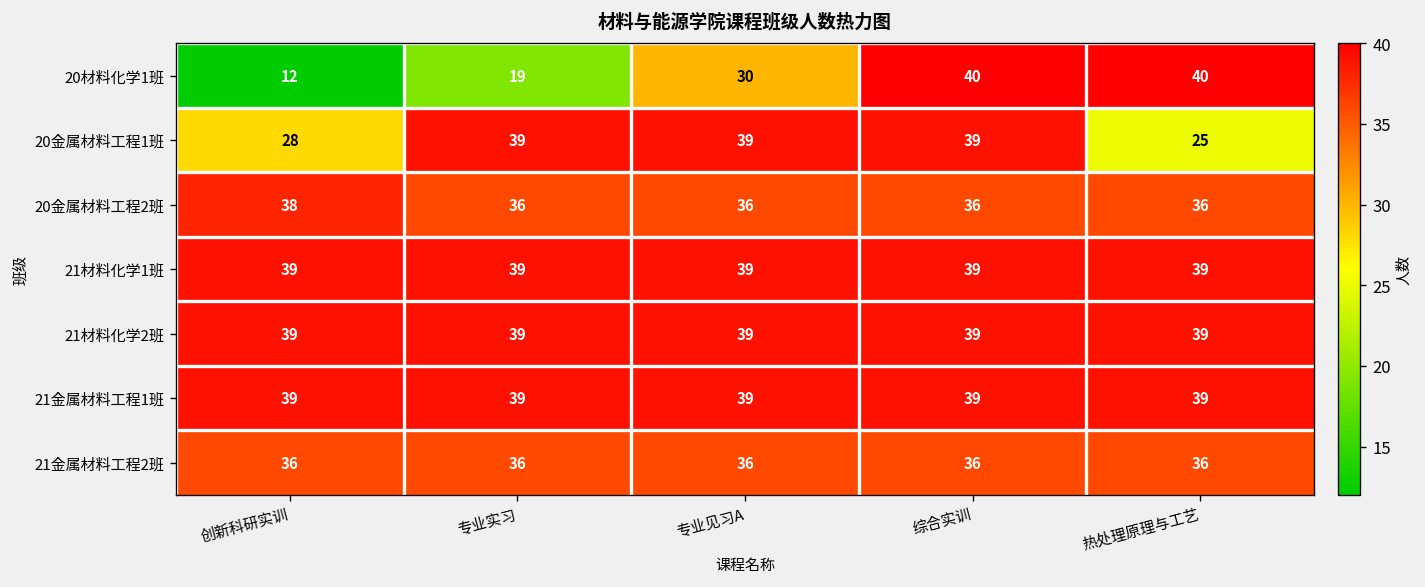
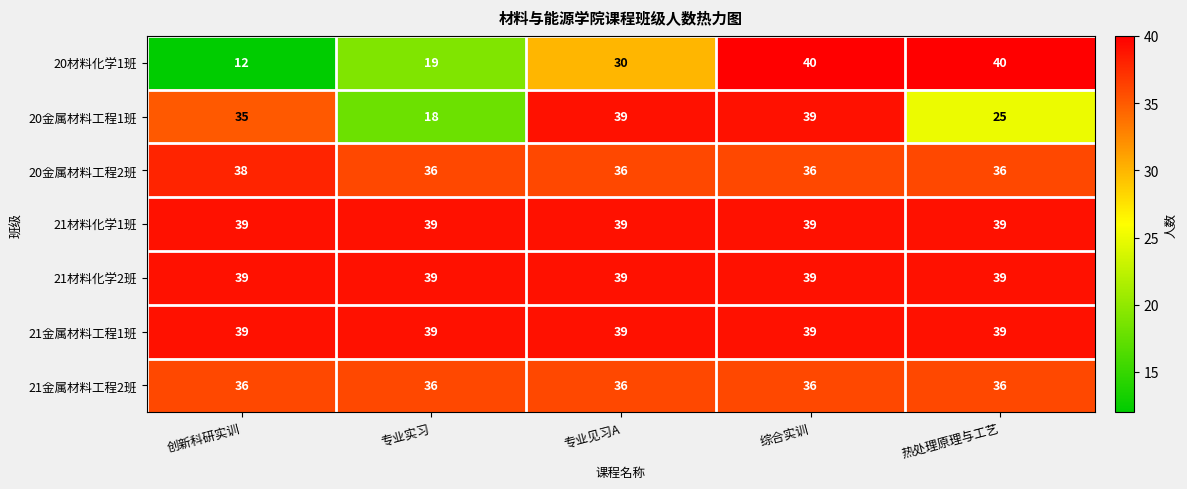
20金属材料工程1班, 创新科研实训: 28 -> 35
20金属材料工程1班, 专业实习: 39 -> 18
